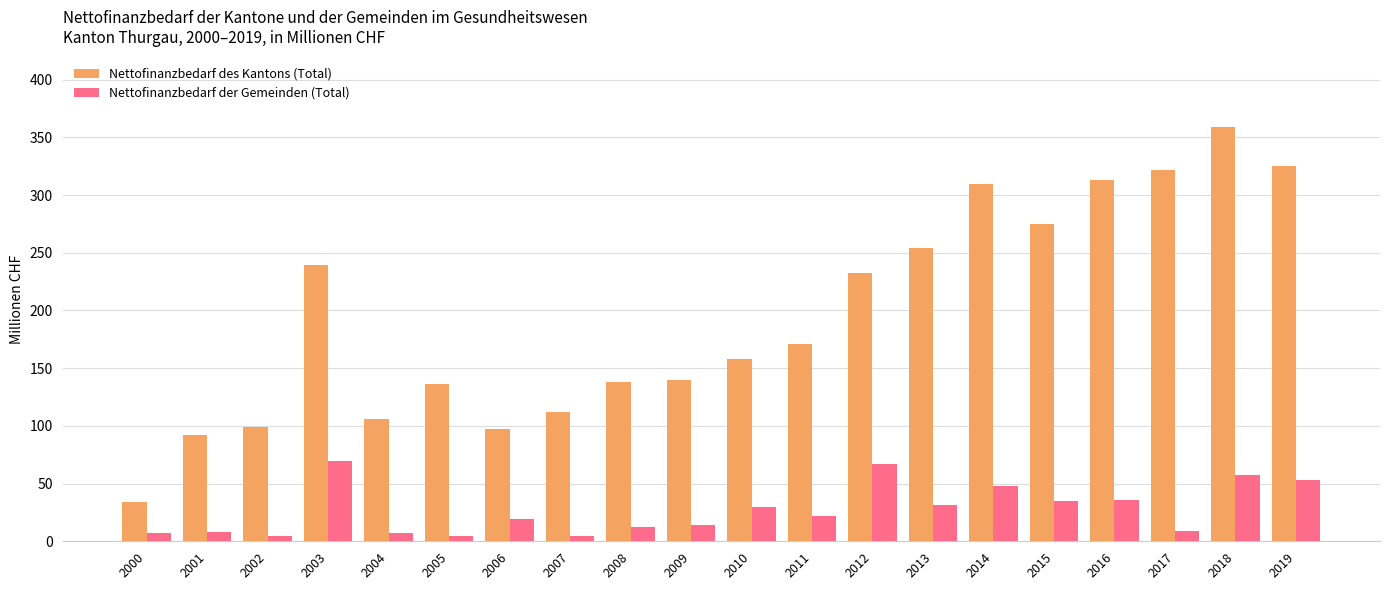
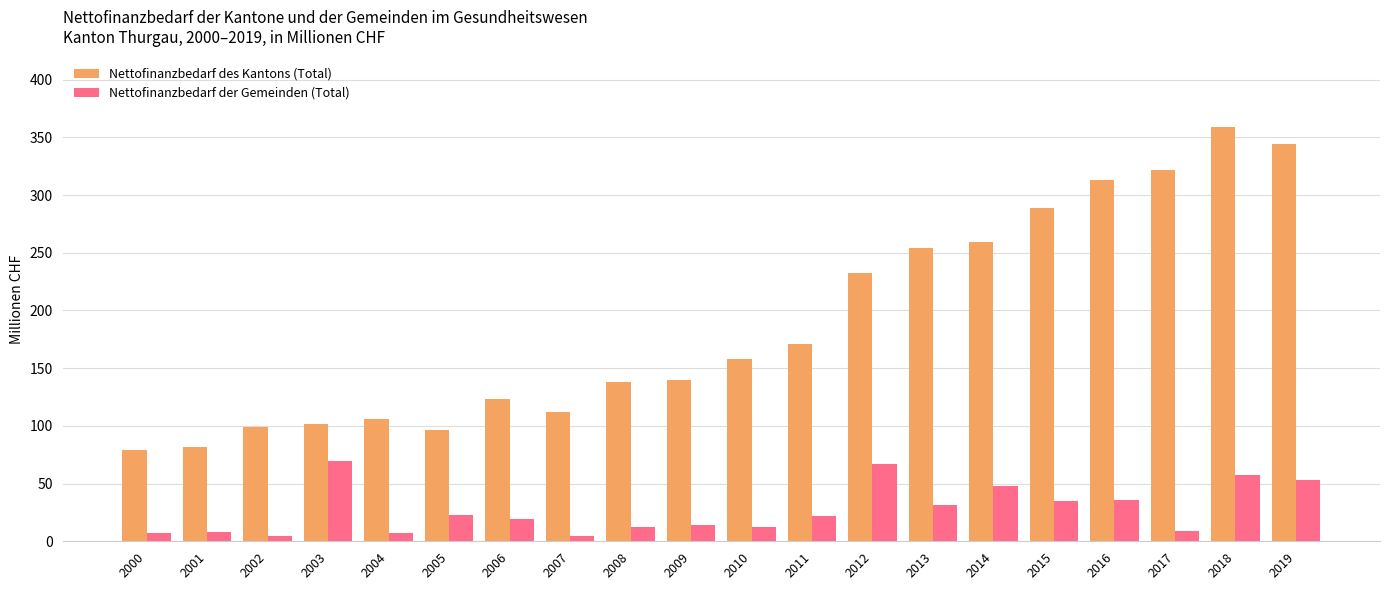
Nettofinanzbedarf des Kantons (Total), 2000: 34 -> 79
Nettofinanzbedarf des Kantons (Total), 2001: 93 -> 81
Nettofinanzbedarf des Kantons (Total), 2003: 240 -> 101
Nettofinanzbedarf des Kantons (Total), 2005: 136 -> 97
Nettofinanzbedarf der Gemeinden (Total), 2005: 5 -> 23
Nettofinanzbedarf des Kantons (Total), 2006: 97 -> 123
Nettofinanzbedarf der Gemeinden (Total), 2010: 29 -> 12
Nettofinanzbedarf des Kantons (Total), 2014: 310 -> 260
Nettofinanzbedarf des Kantons (Total), 2015: 275 -> 289
Nettofinanzbedarf des Kantons (Total), 2019: 325 -> 344
